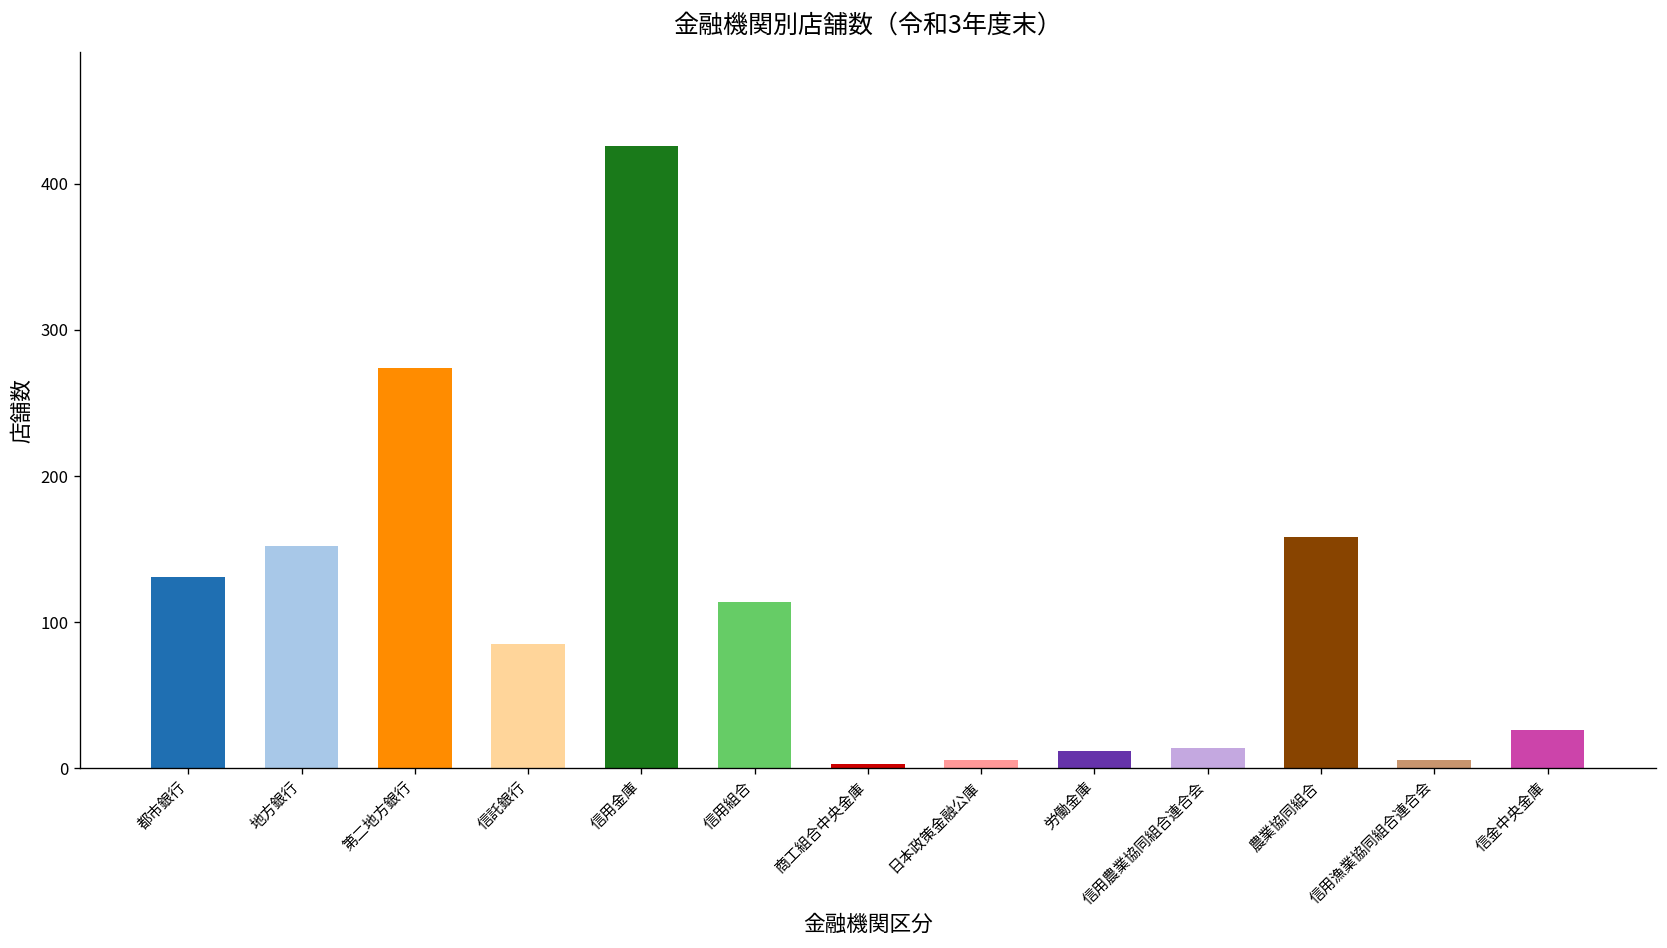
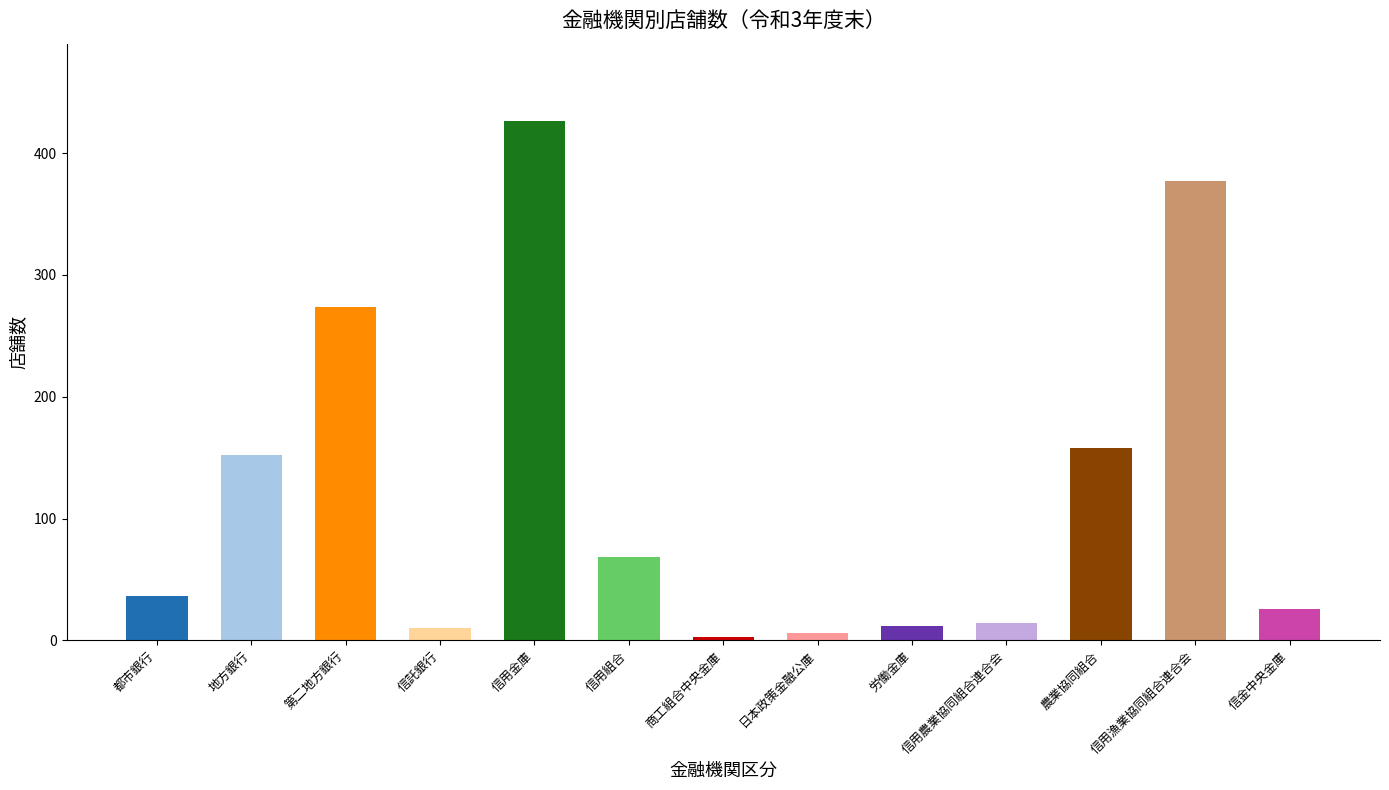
都市銀行: 131 -> 36
信託銀行: 85 -> 10
信用組合: 114 -> 68
信用漁業協同組合連合会: 6 -> 377
